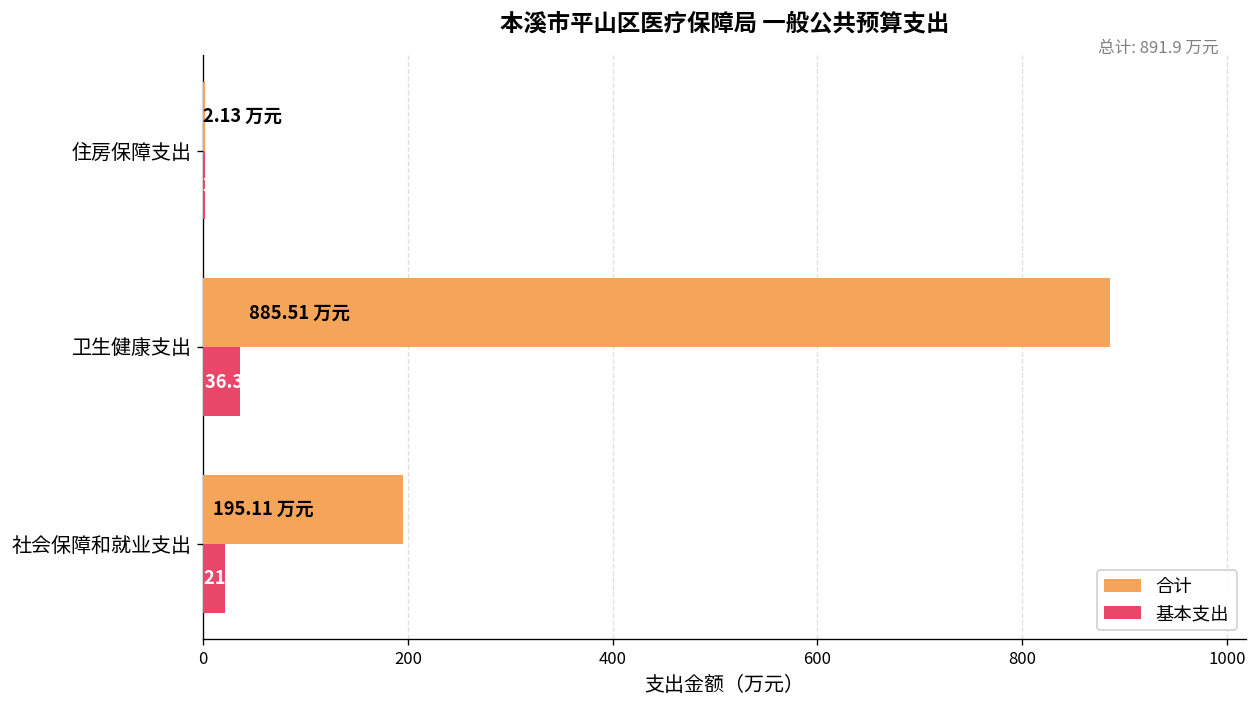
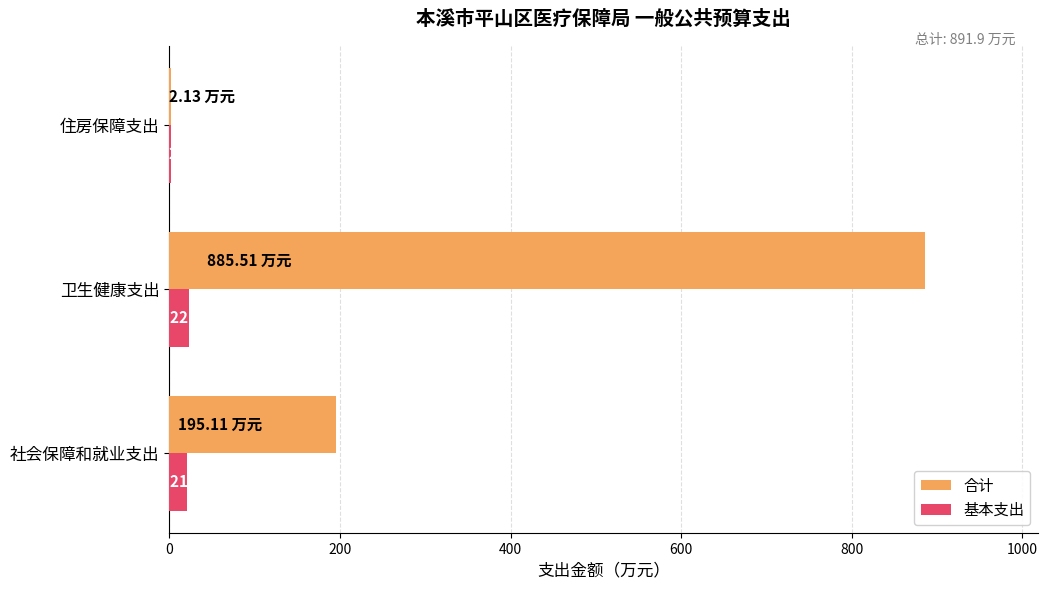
基本支出, 卫生健康支出: 40 -> 20
